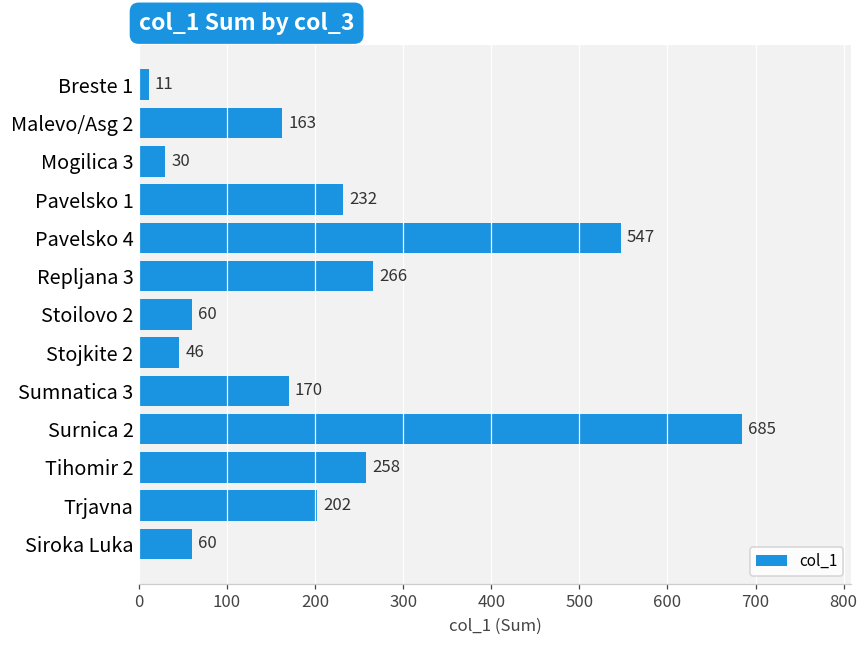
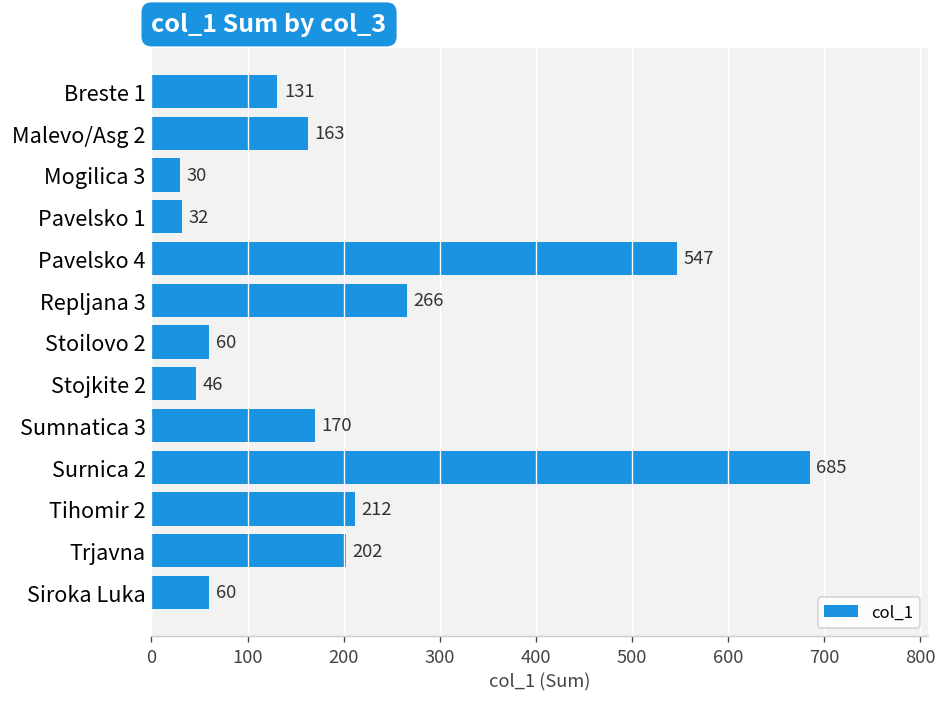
Breste 1: 11 -> 131
Pavelsko 1: 232 -> 32
Tihomir 2: 258 -> 212
